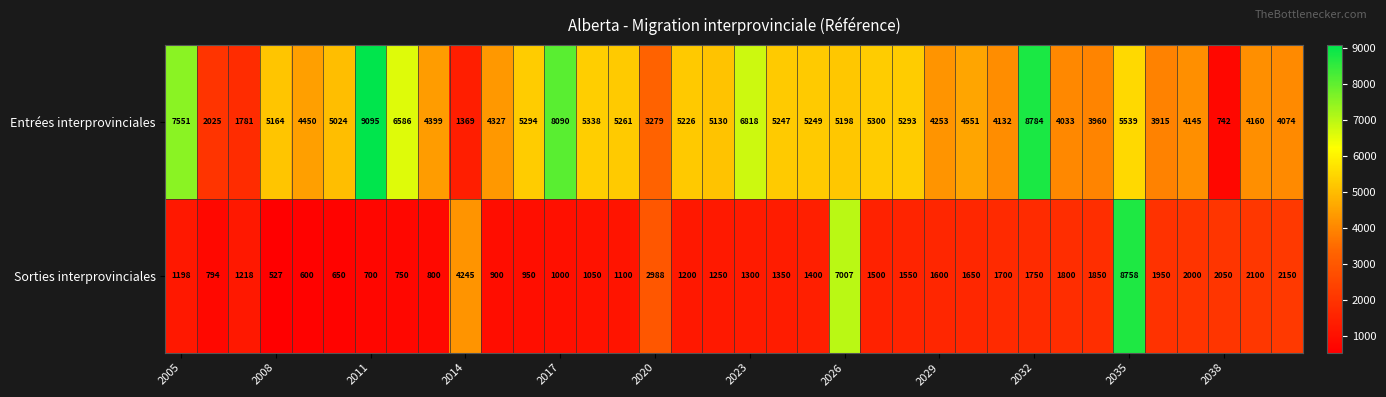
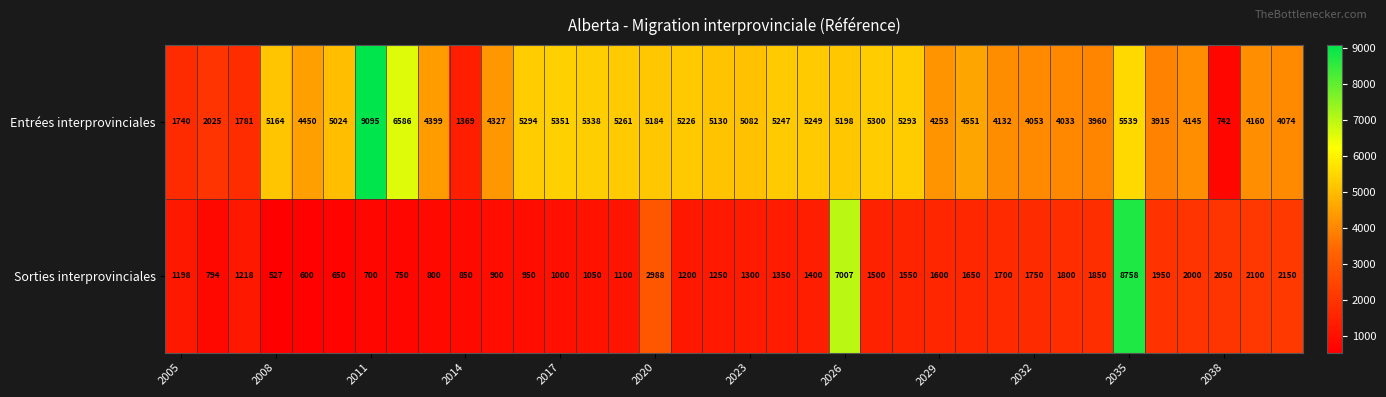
Entrées interprovinciales, 2005: 7551 -> 1740
Entrées interprovinciales, 2017: 8090 -> 5351
Entrées interprovinciales, 2020: 3279 -> 5184
Entrées interprovinciales, 2023: 6818 -> 5082
Entrées interprovinciales, 2032: 8784 -> 4053
Sorties interprovinciales, 2014: 4245 -> 850
